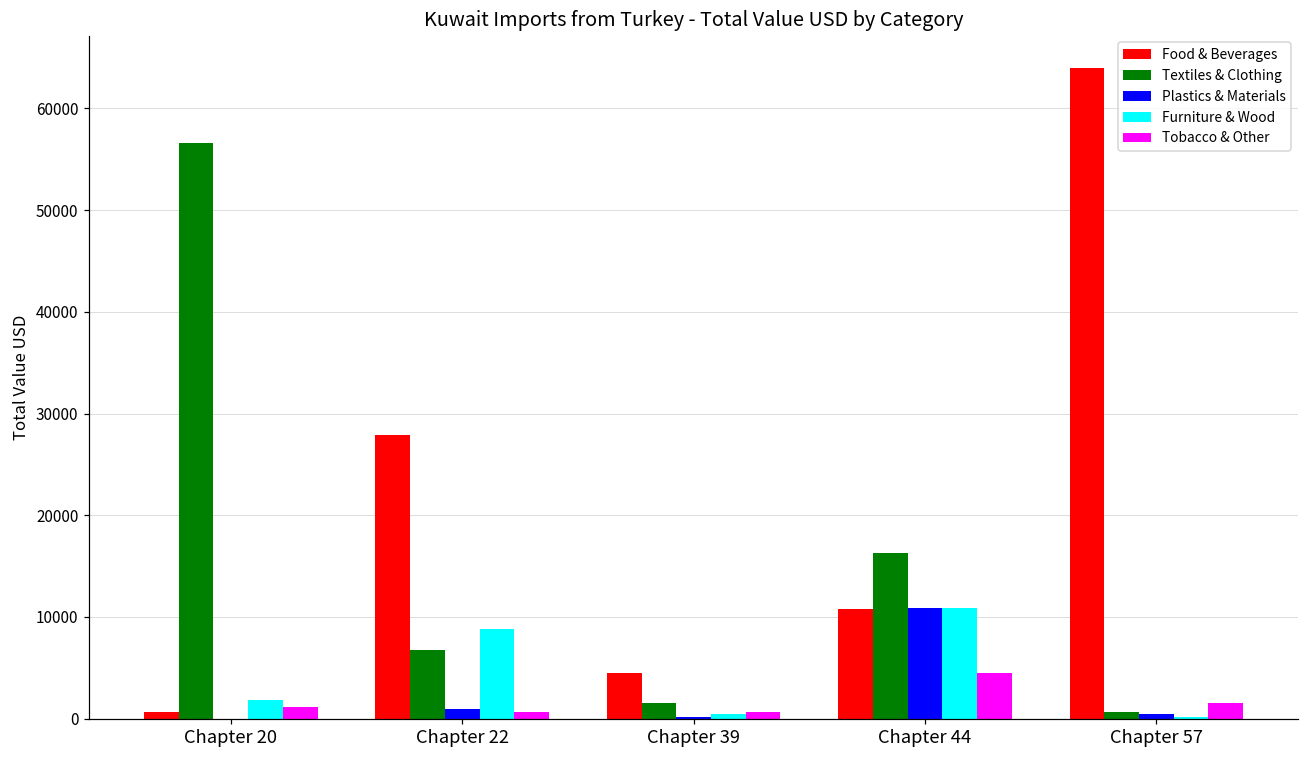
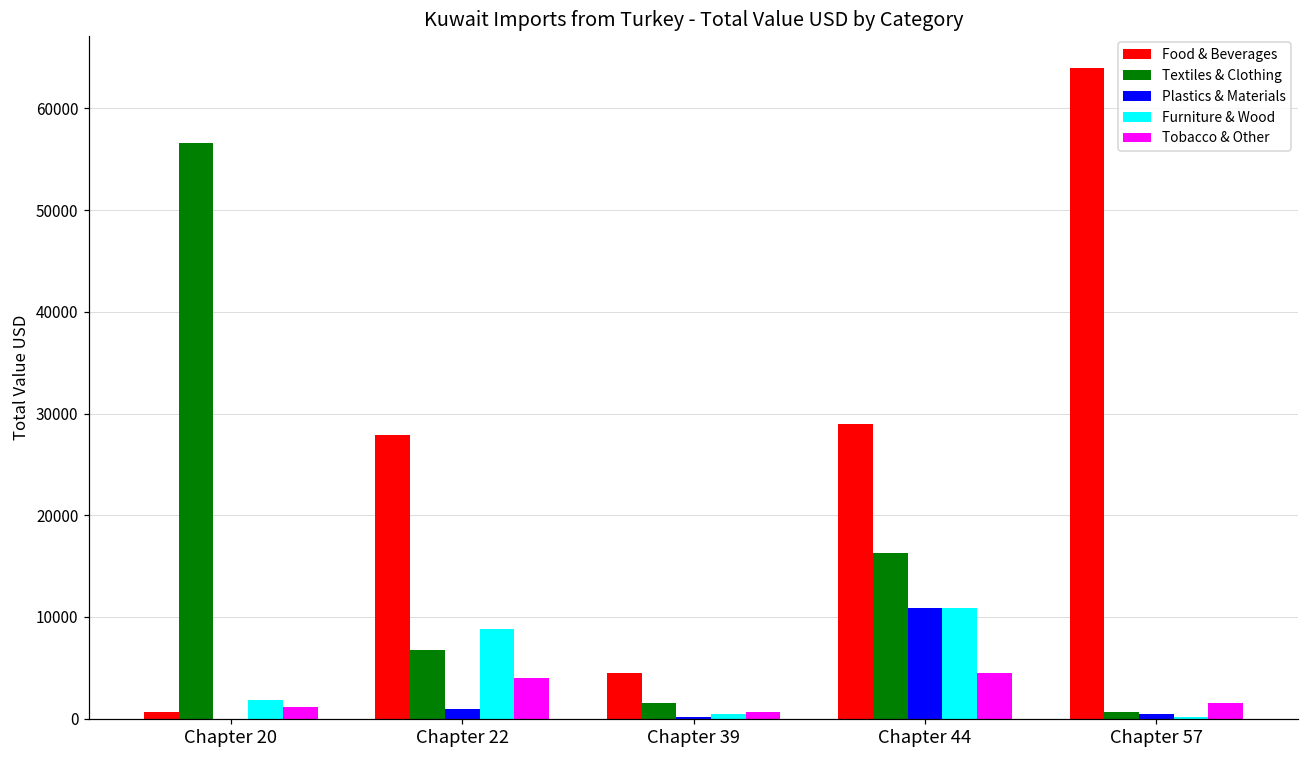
Tobacco & Other, Chapter 22: 1000 -> 4000
Food & Beverages, Chapter 44: 11000 -> 29000
